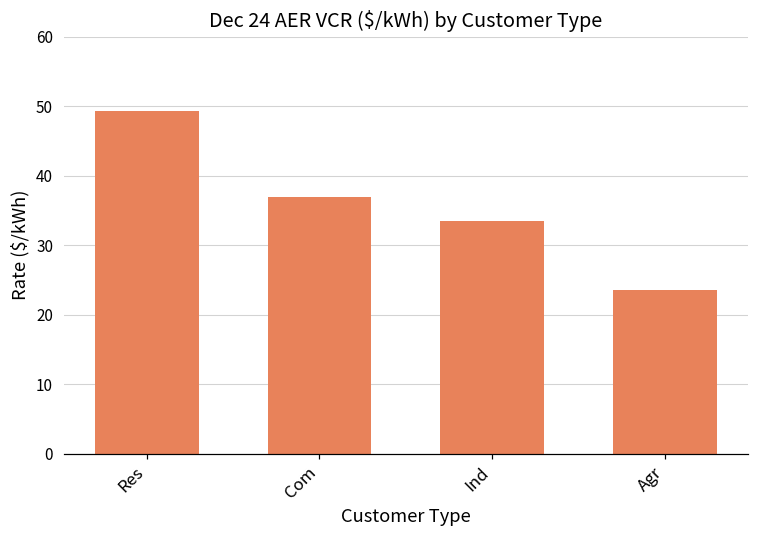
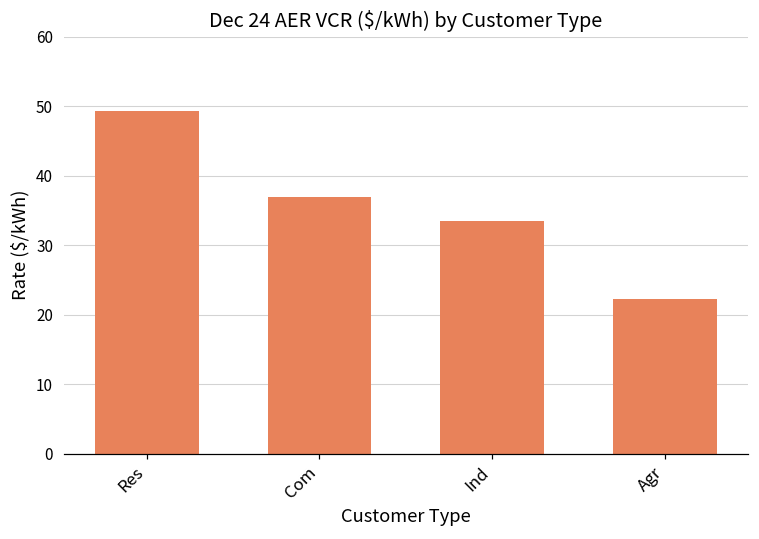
Agr: 24 -> 22
